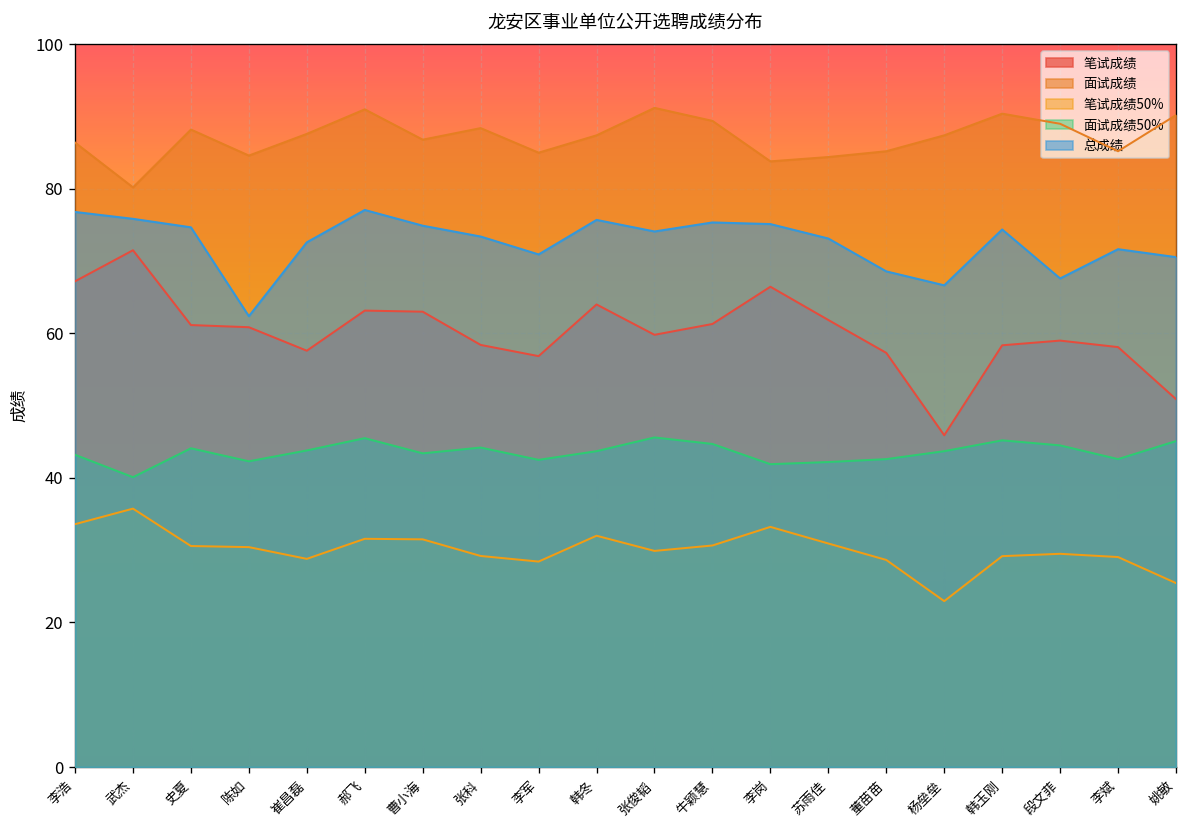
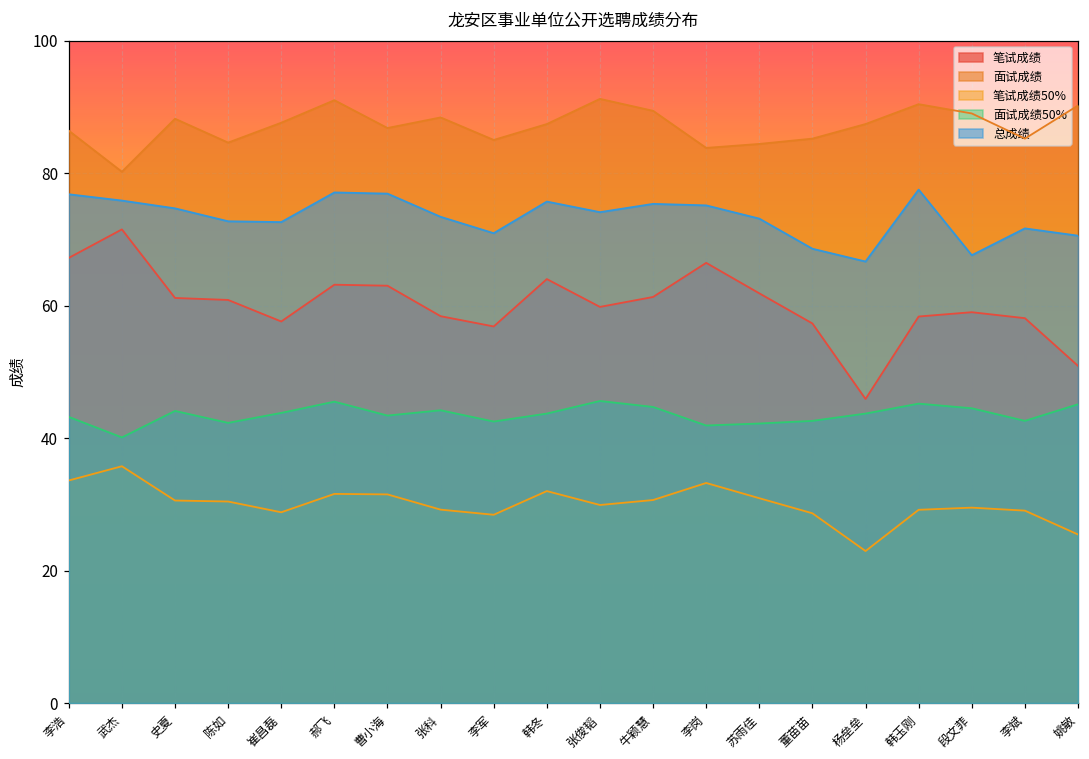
总成绩, 陈如: 62 -> 73
总成绩, 曹小海: 75 -> 77
总成绩, 韩玉刚: 74 -> 78
